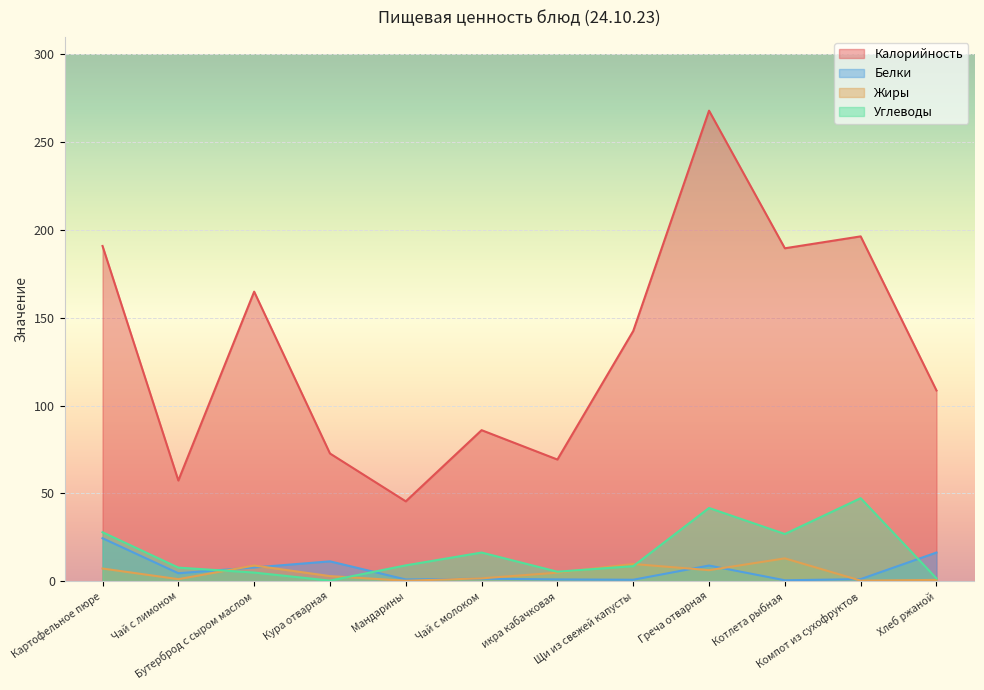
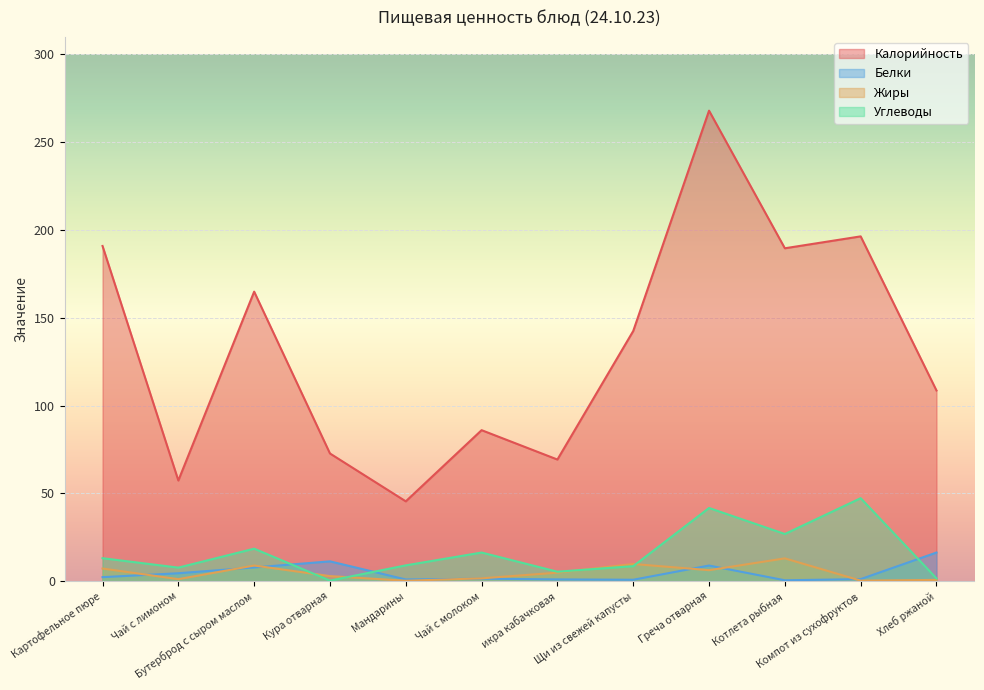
Белки, Картофельное пюре: 24 -> 2
Углеводы, Картофельное пюре: 28 -> 13
Углеводы, Бутерброд с сыром маслом: 5 -> 19
